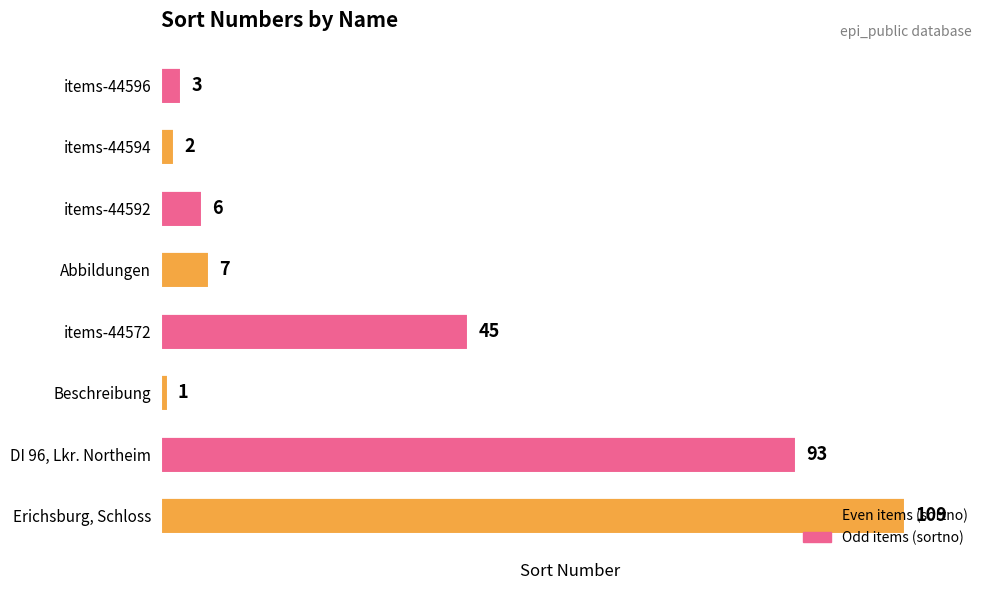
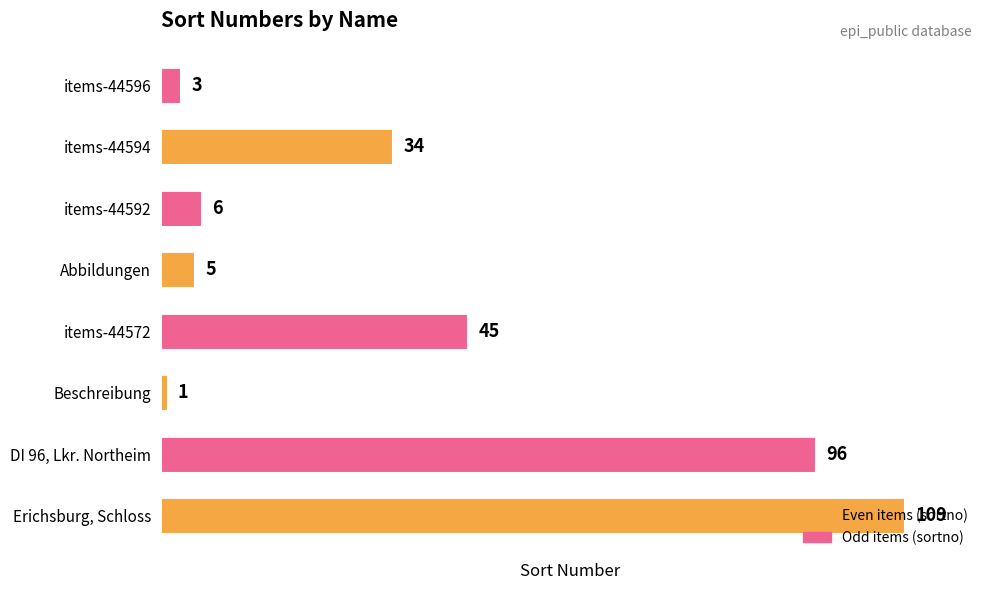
items-44594: 2 -> 34
Abbildungen: 7 -> 5
DI 96, Lkr. Northeim: 93 -> 96
